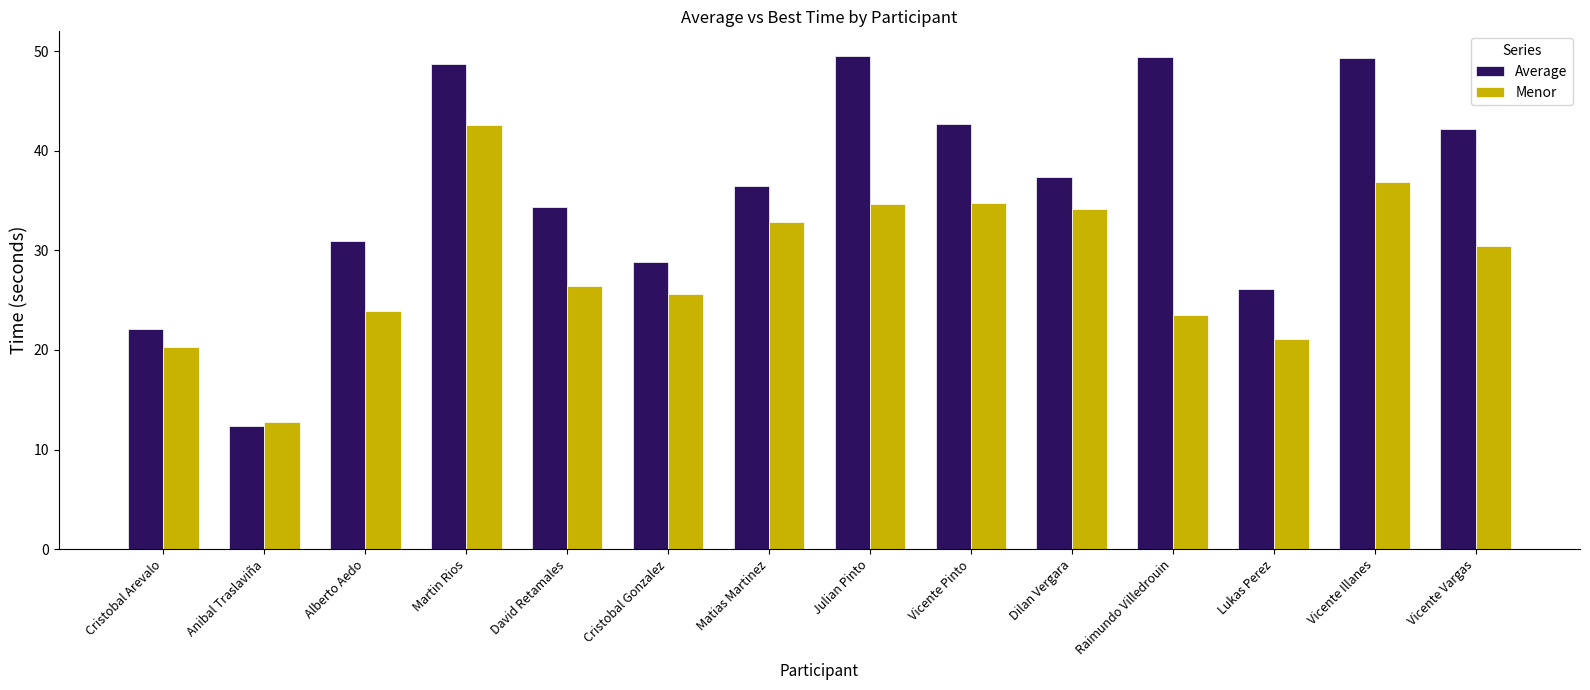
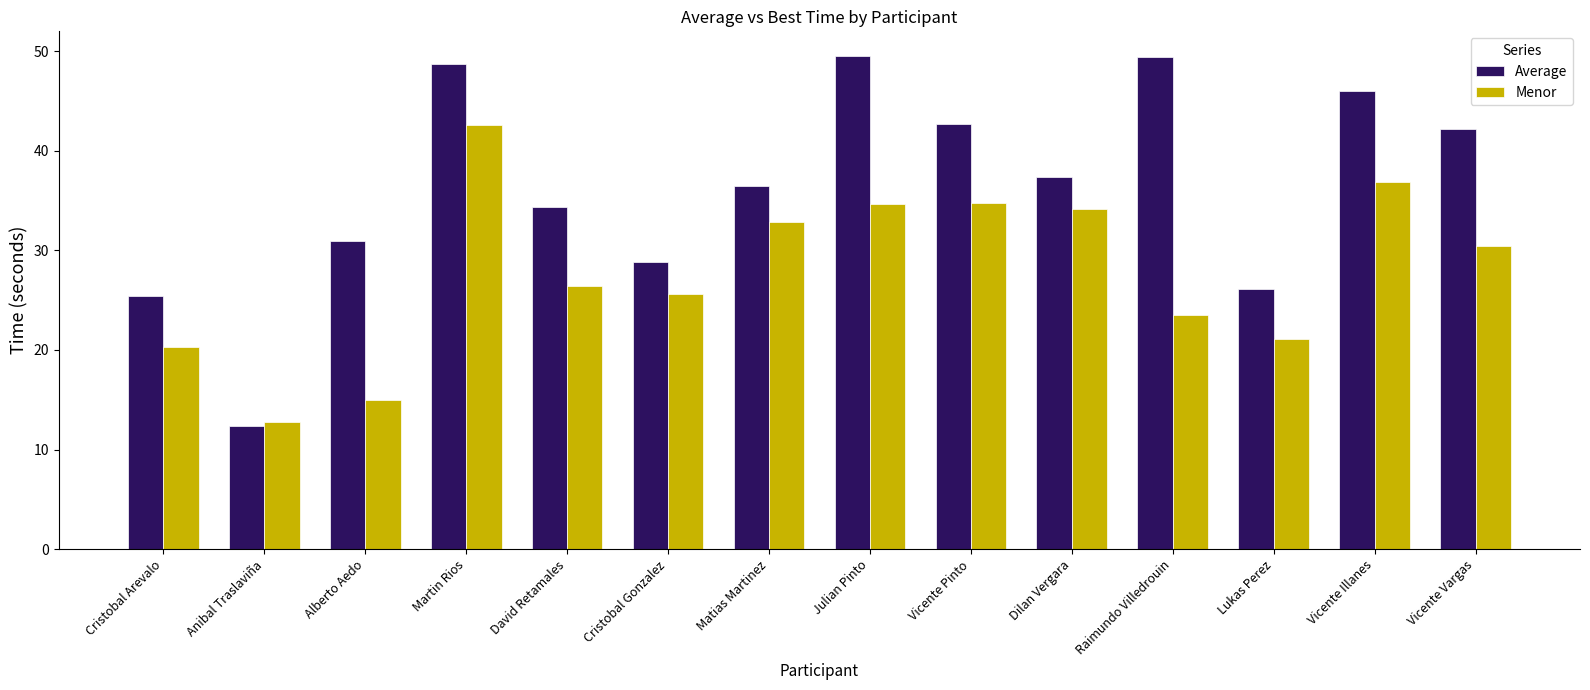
Average, Cristobal Arevalo: 22 -> 25
Menor, Alberto Aedo: 24 -> 15
Average, Vicente Illanes: 49 -> 46
